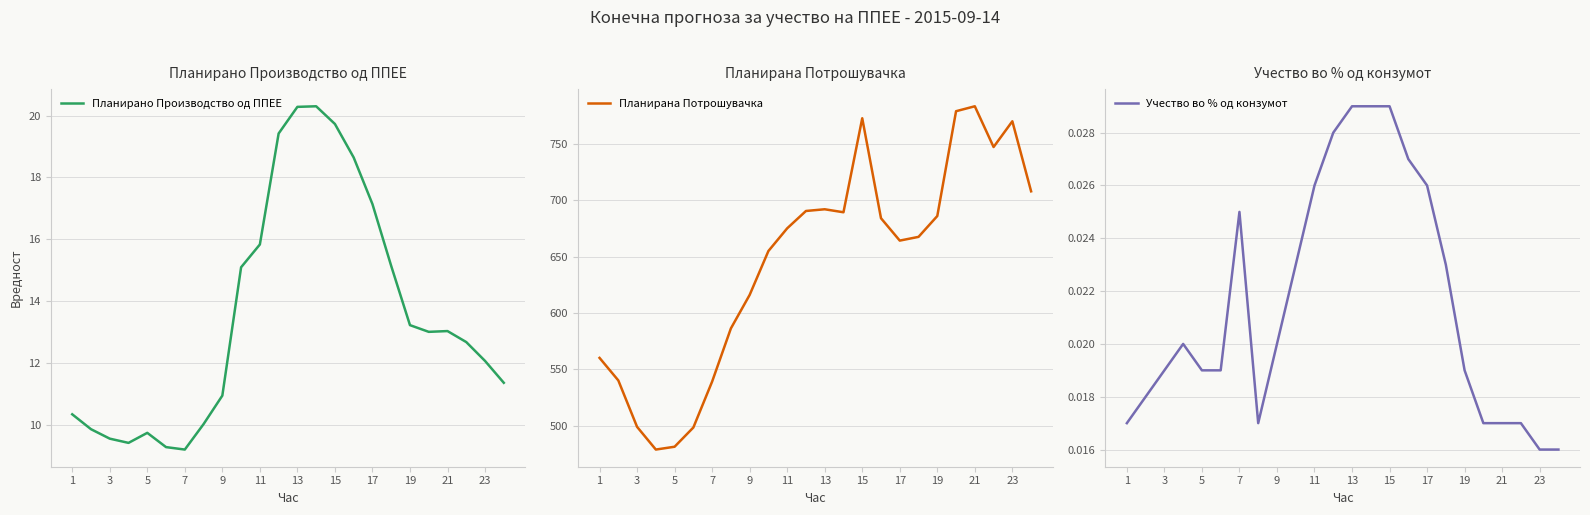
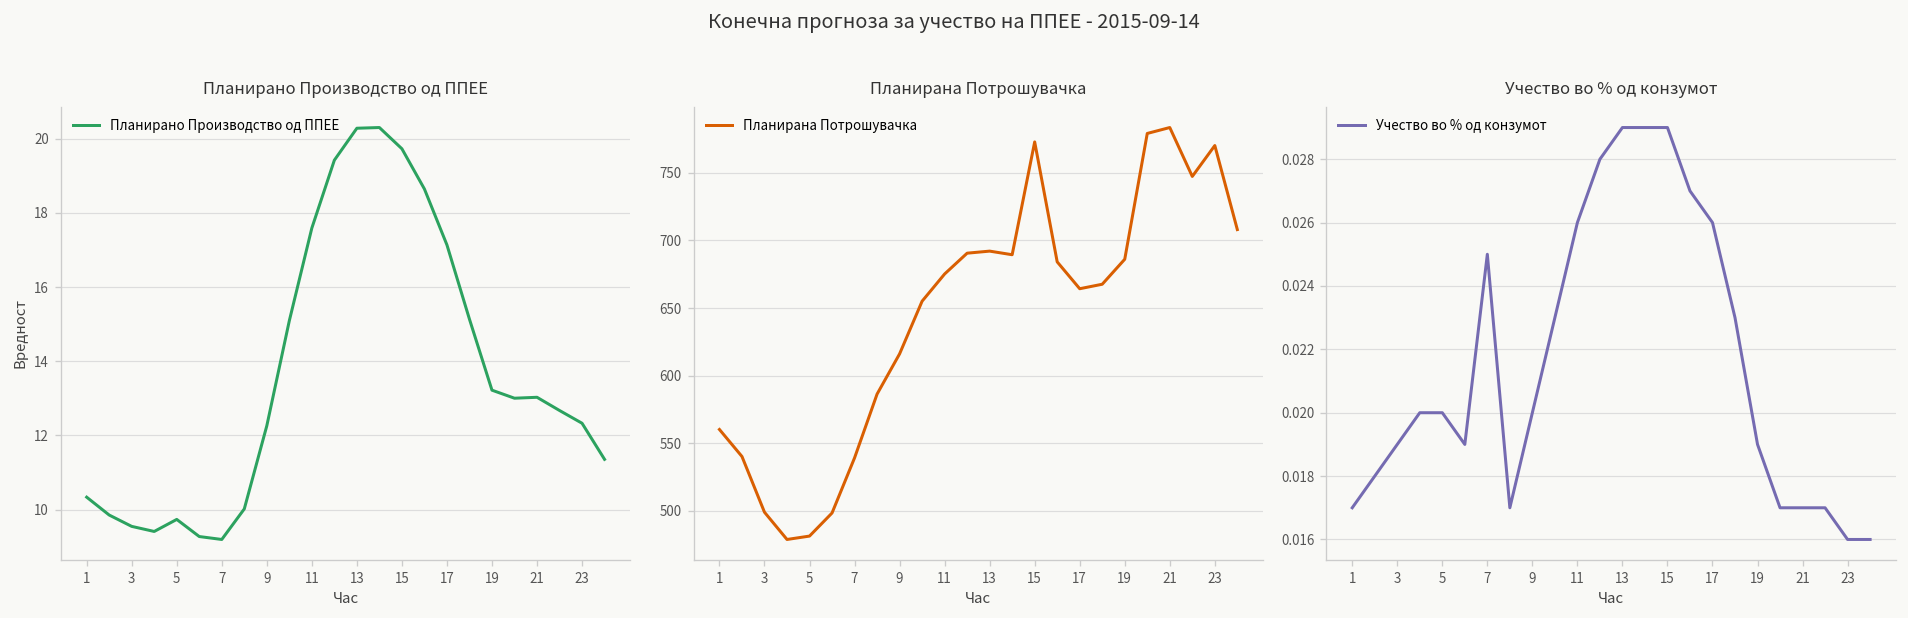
Планирано Производство од ППЕЕ, 9: 10.9 -> 12.3
Планирано Производство од ППЕЕ, 11: 15.8 -> 17.6
Планирано Производство од ППЕЕ, 23: 12.1 -> 12.3
Учество во % од конзумот, 5: 0.019 -> 0.020
